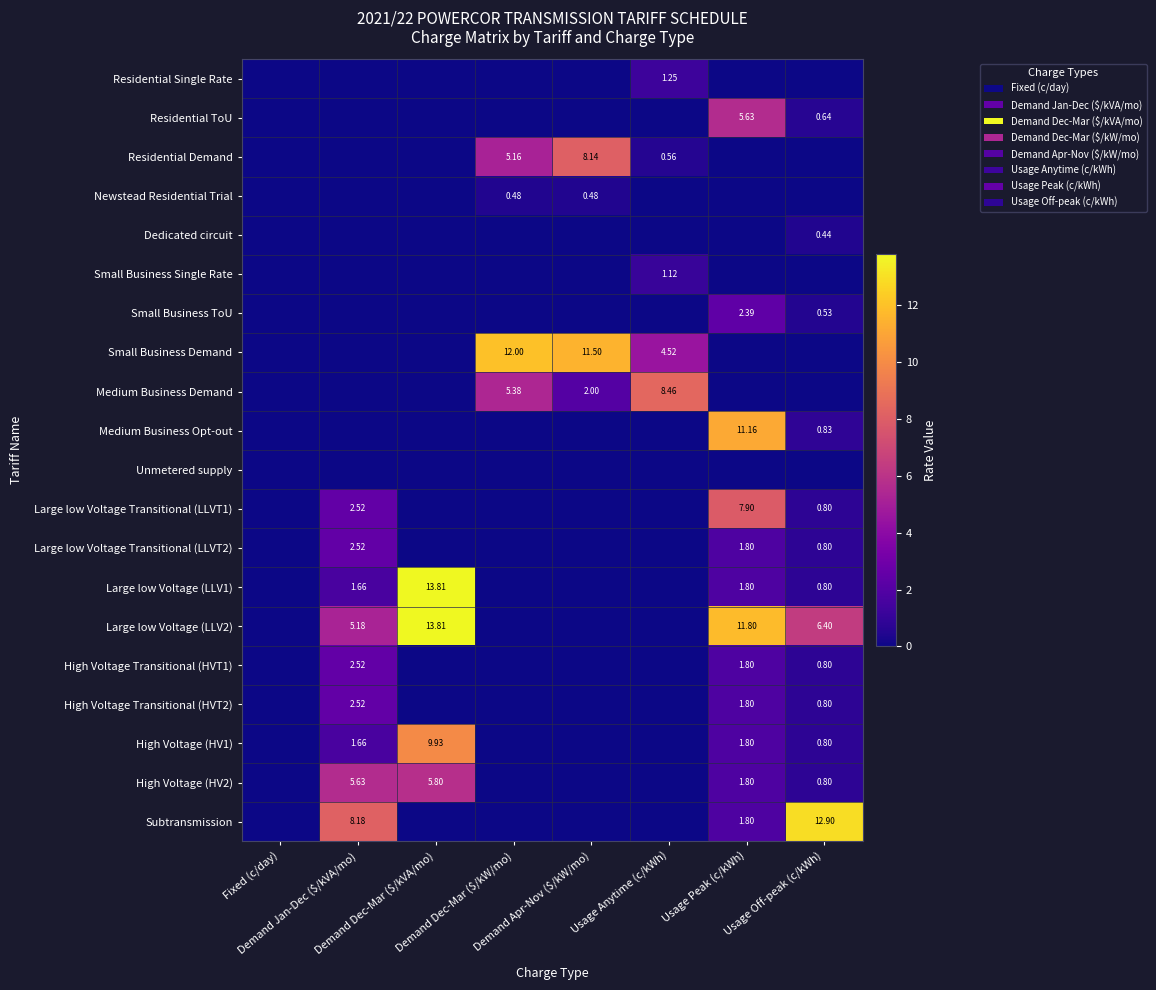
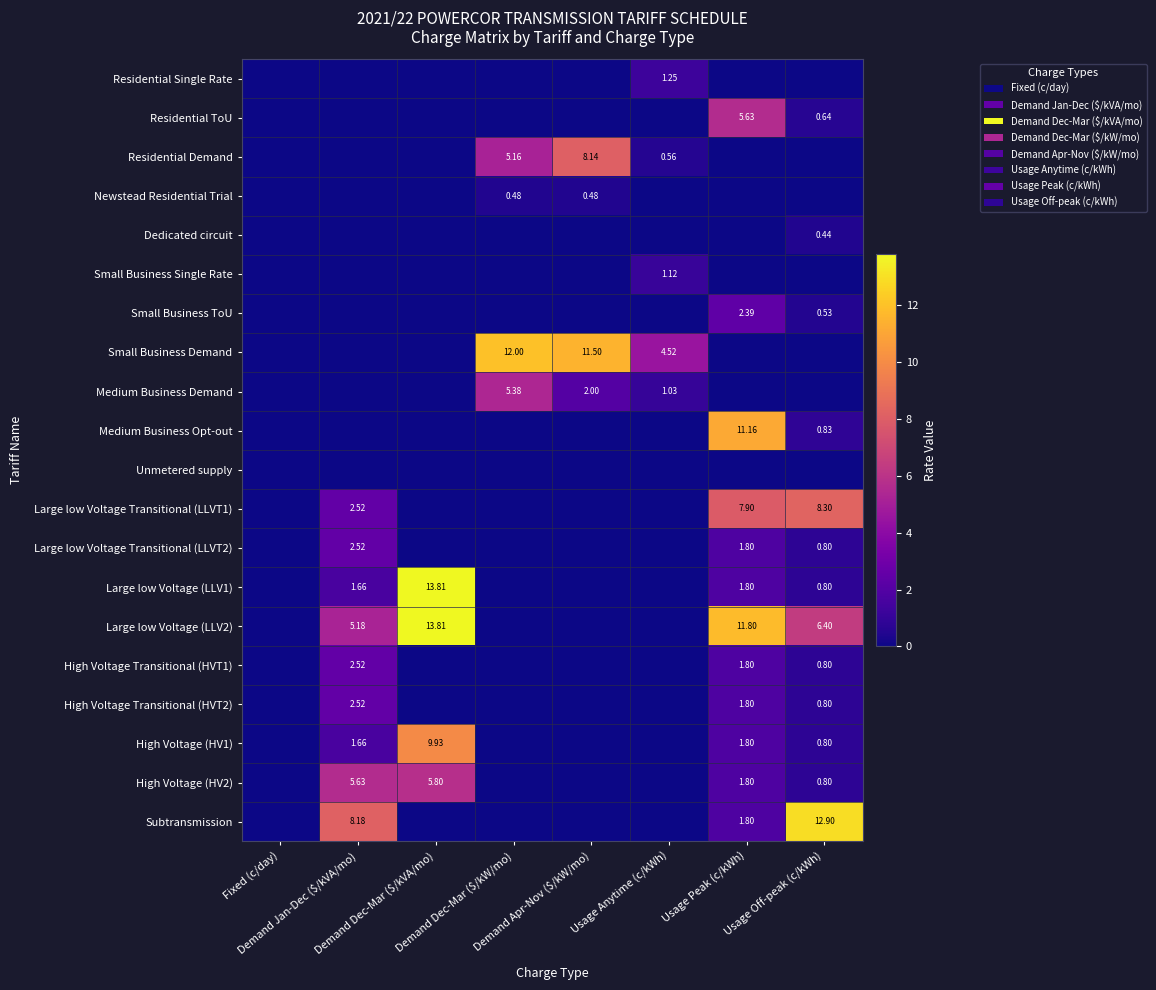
Medium Business Demand, Usage Anytime (c/kWh): 8.46 -> 1.03
Large low Voltage Transitional (LLVT1), Usage Off-peak (c/kWh): 0.80 -> 8.30
